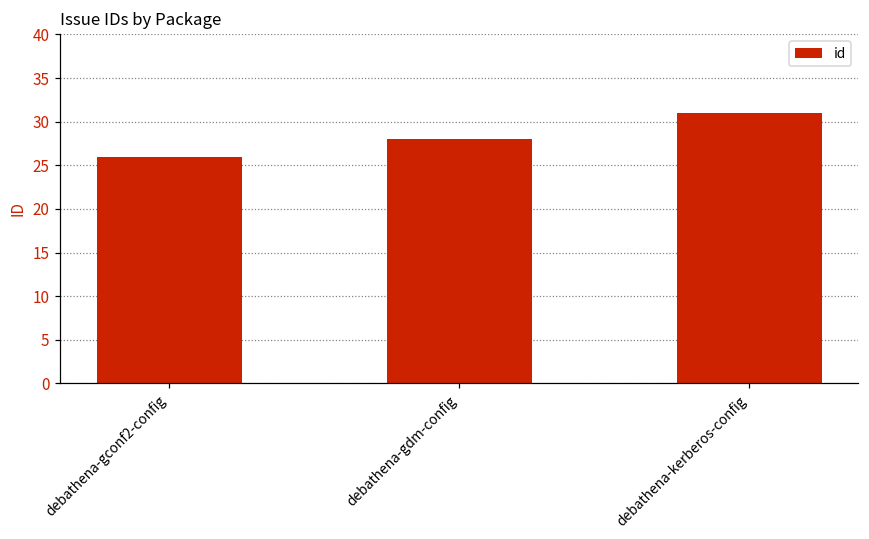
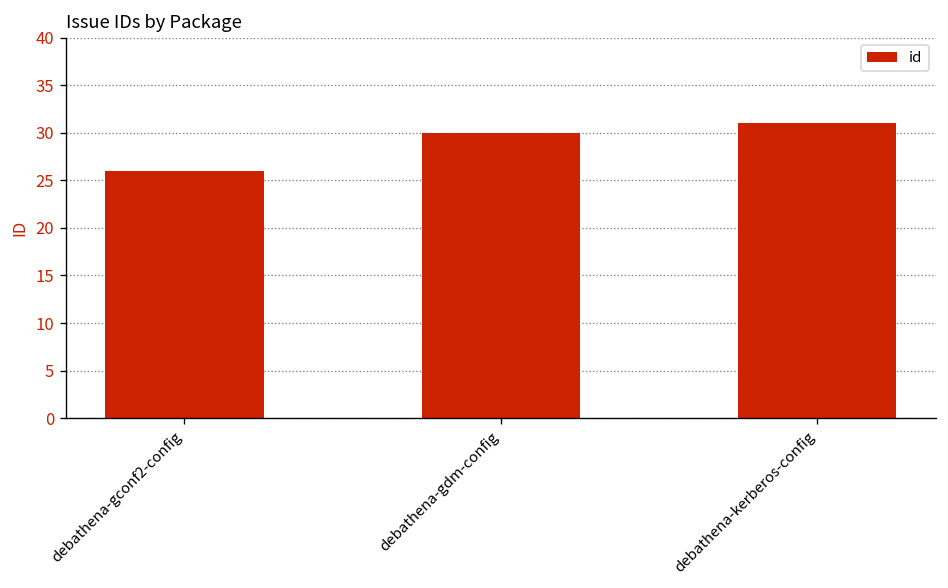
debathena-gdm-config: 28 -> 30
